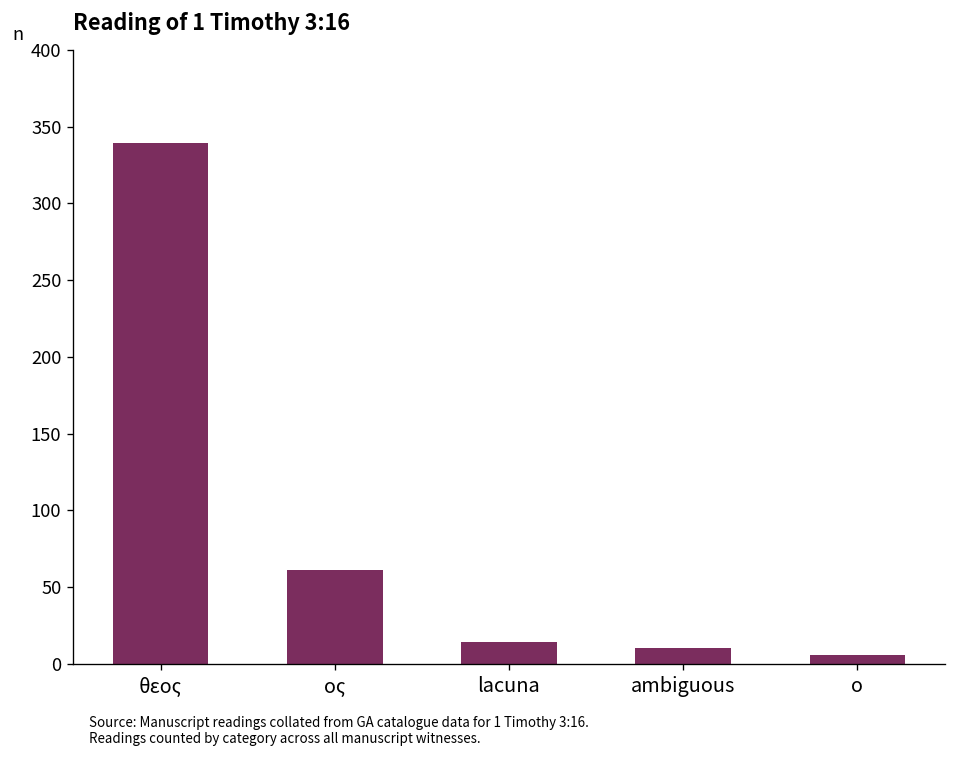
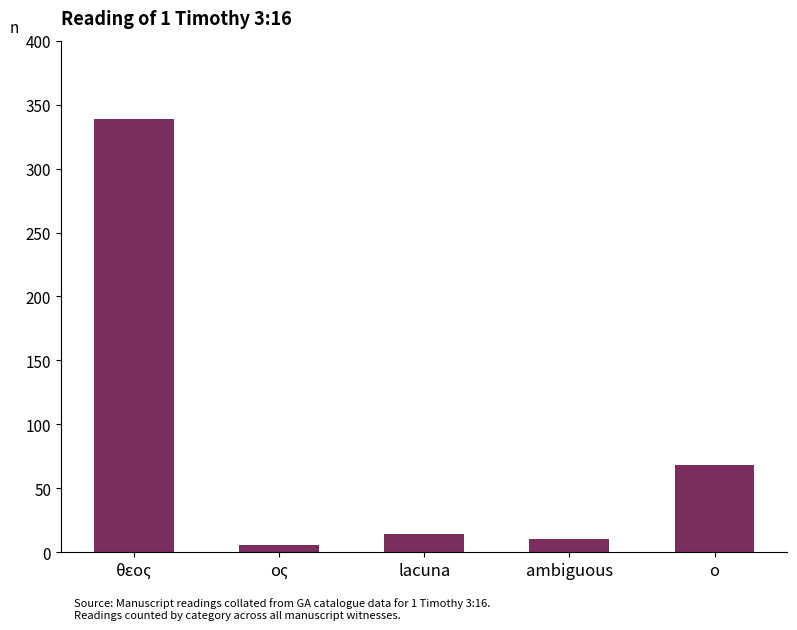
ος: 61 -> 6
ο: 6 -> 68
